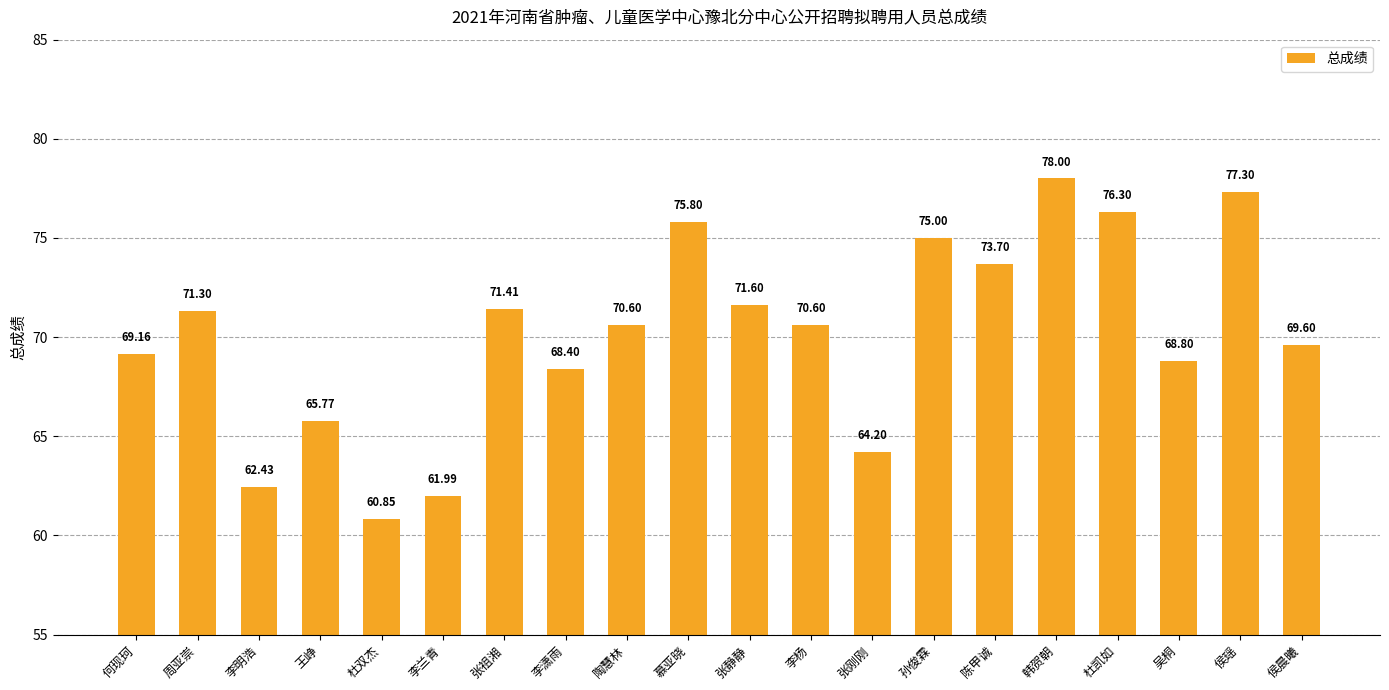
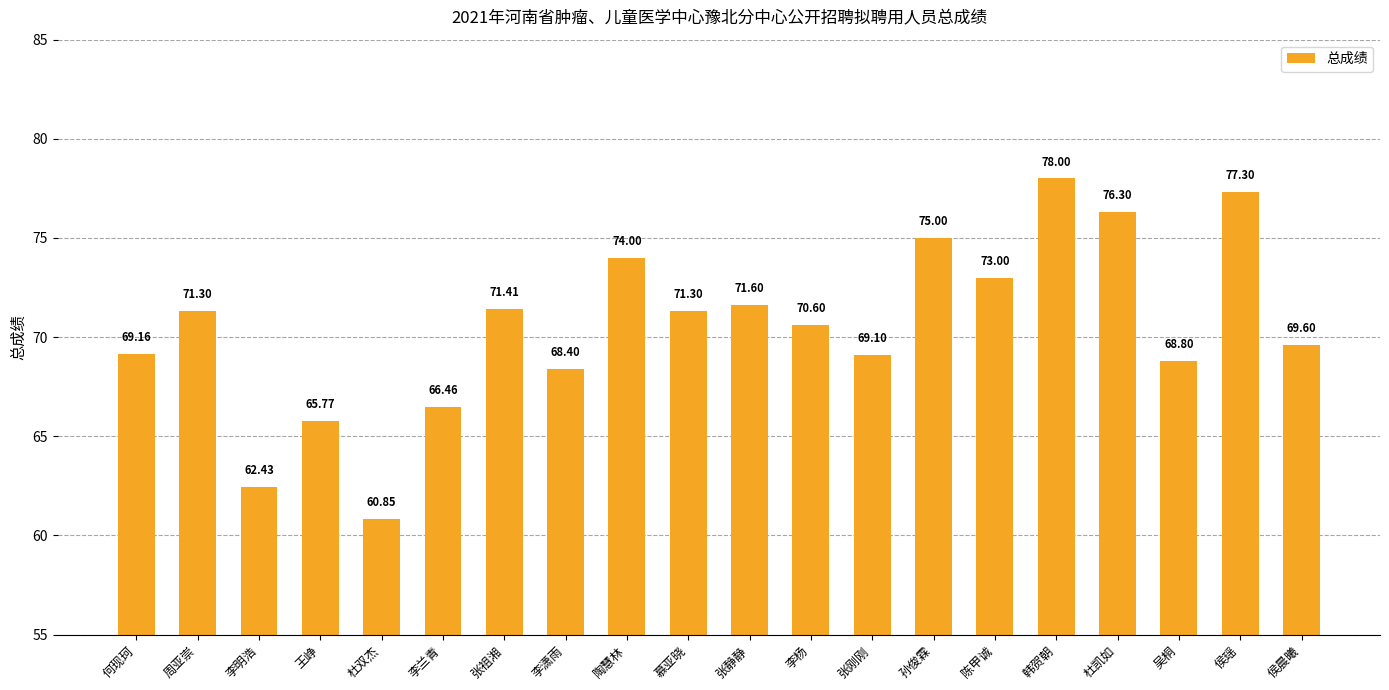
李兰青: 61.99 -> 66.46
陶慧林: 70.60 -> 74.00
慕亚晓: 75.80 -> 71.30
张刚刚: 64.20 -> 69.10
陈甲诚: 73.70 -> 73.00
